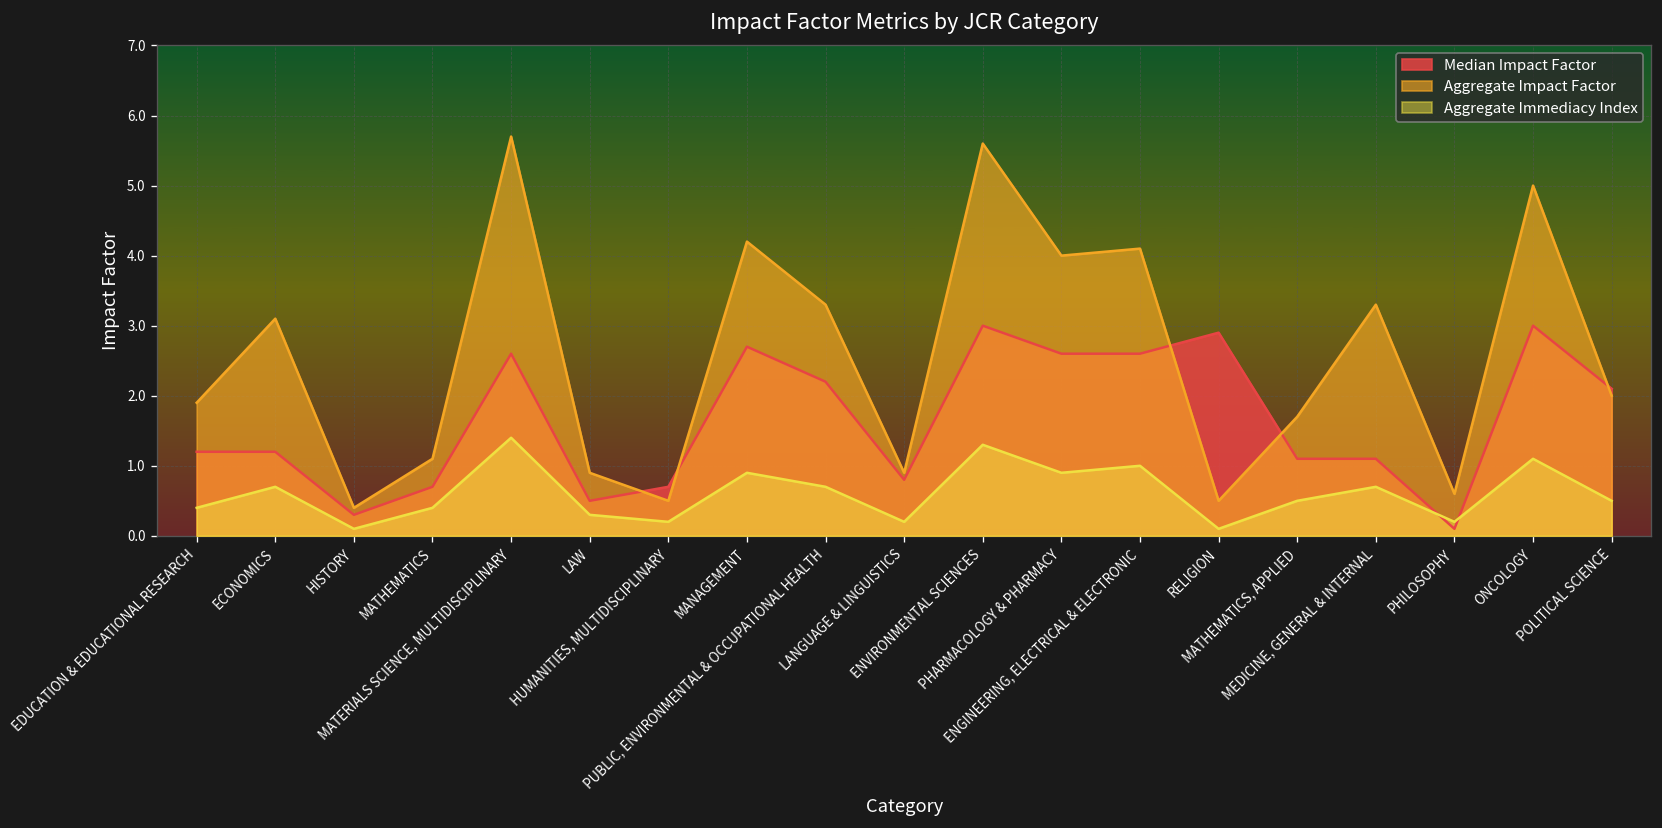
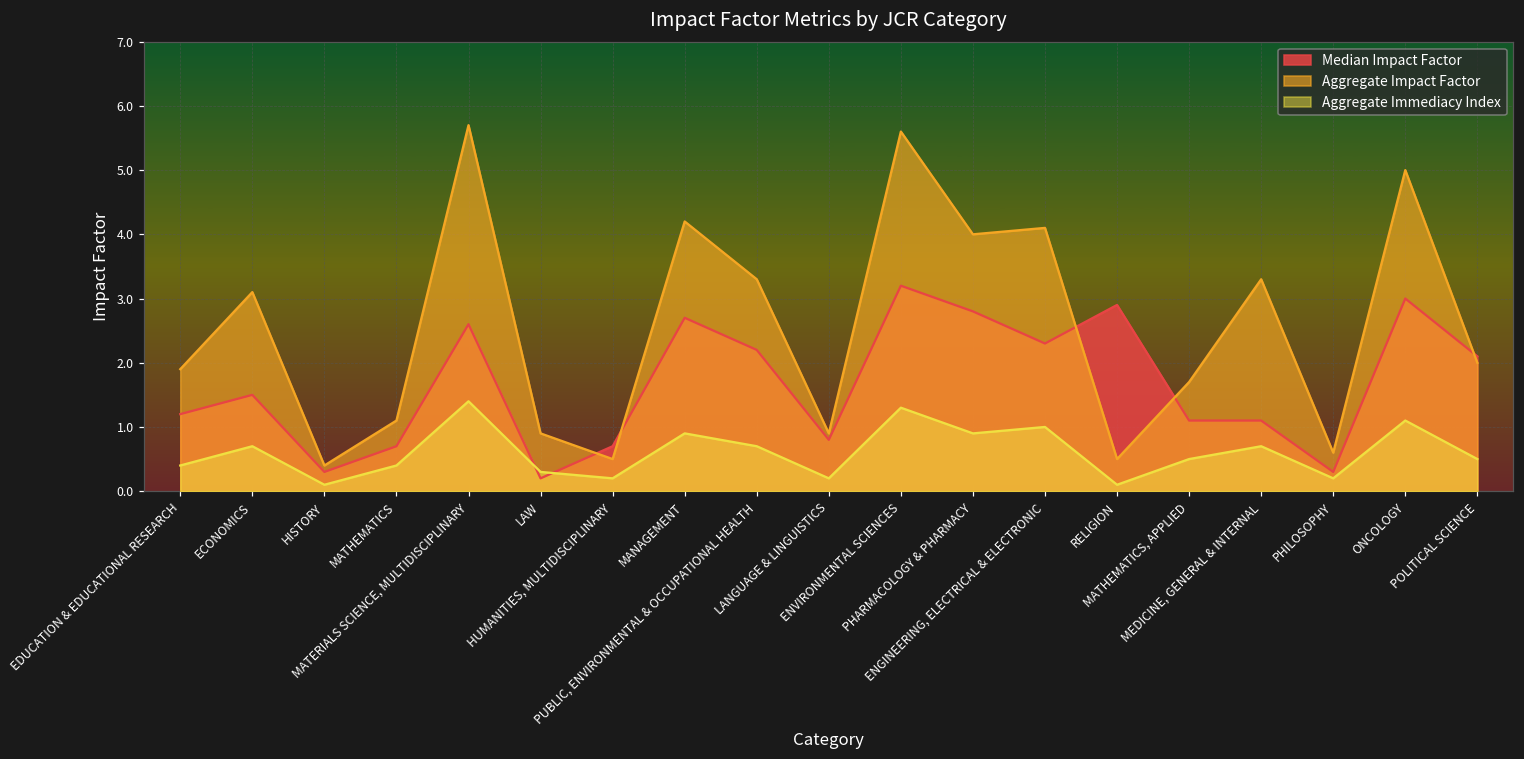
Median Impact Factor, ECONOMICS: 1.2 -> 1.5
Median Impact Factor, LAW: 0.5 -> 0.2
Median Impact Factor, ENVIRONMENTAL SCIENCES: 3.0 -> 3.2
Median Impact Factor, PHARMACOLOGY & PHARMACY: 2.6 -> 2.8
Median Impact Factor, ENGINEERING, ELECTRICAL & ELECTRONIC: 2.6 -> 2.3
Median Impact Factor, PHILOSOPHY: 0.1 -> 0.3
